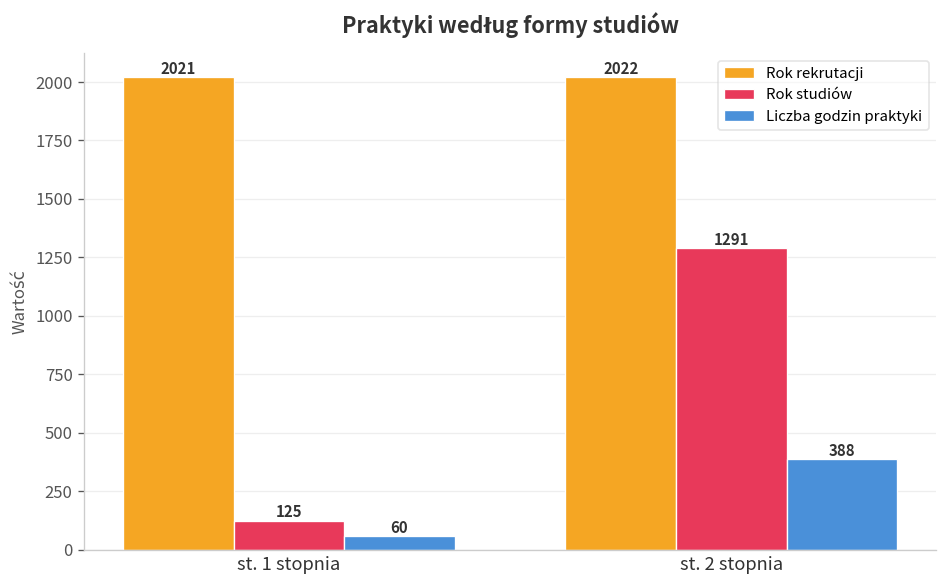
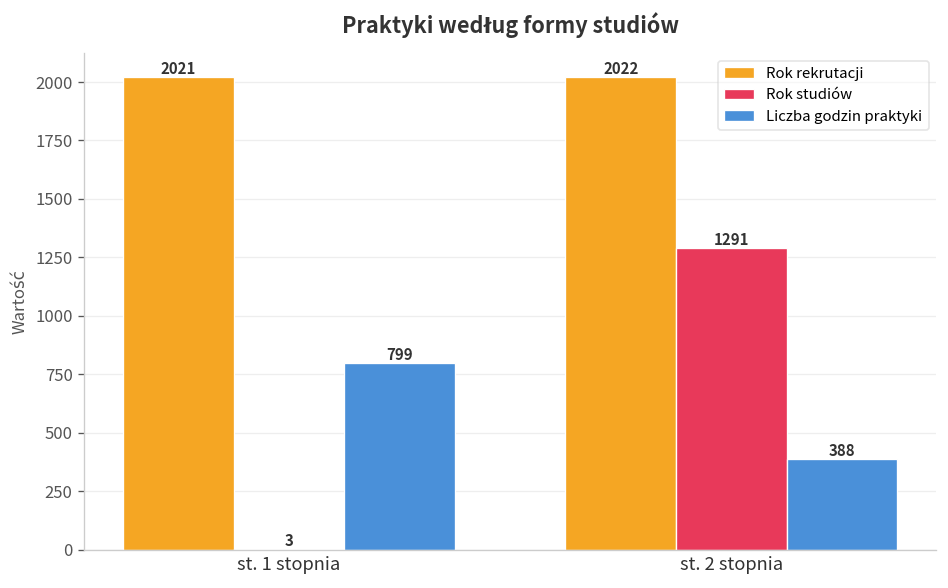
Rok studiów, st. 1 stopnia: 125 -> 3
Liczba godzin praktyki, st. 1 stopnia: 60 -> 799
